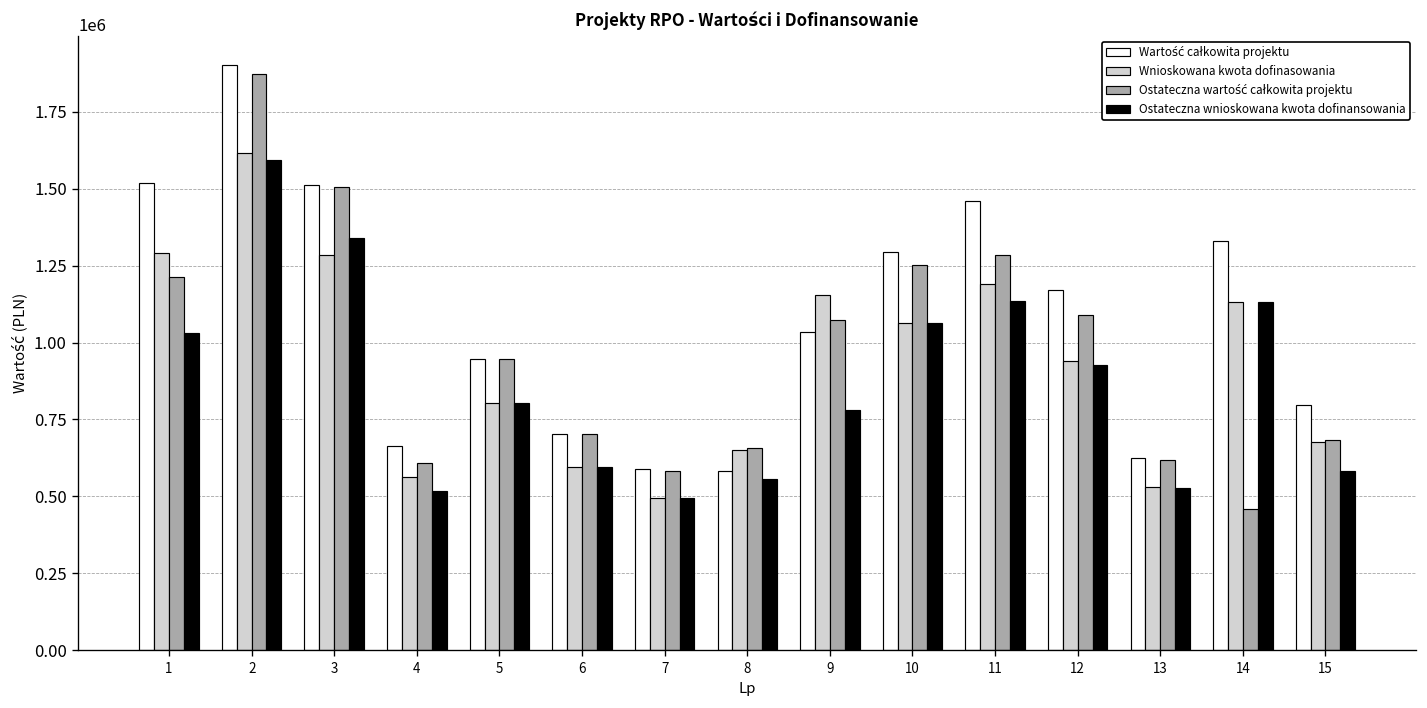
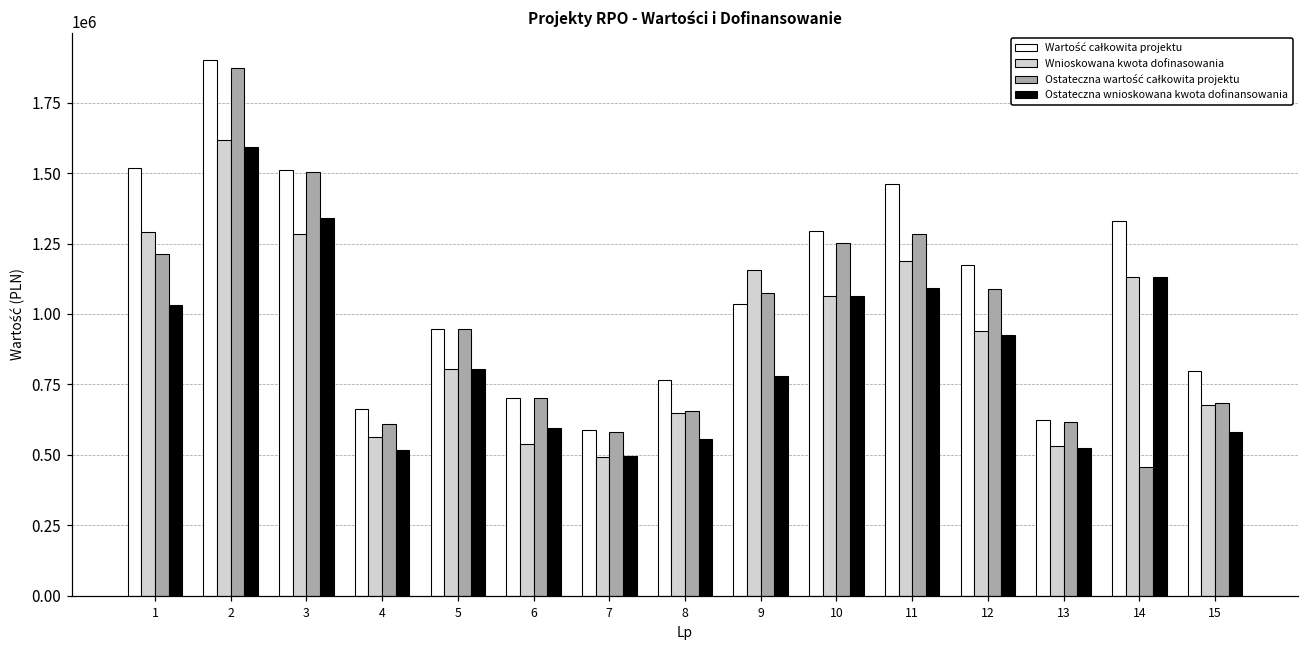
Wnioskowana kwota dofinasowania, 6: 600000 -> 540000
Wartość całkowita projektu, 8: 580000 -> 760000
Ostateczna wnioskowana kwota dofinansowania, 11: 1130000 -> 1090000
